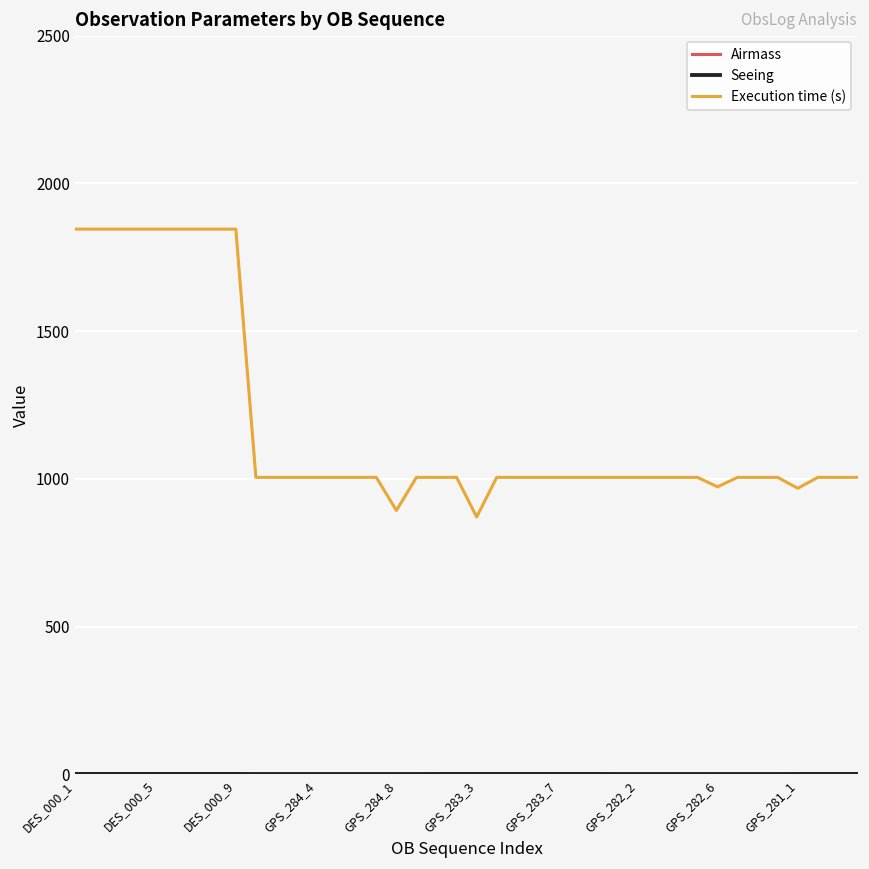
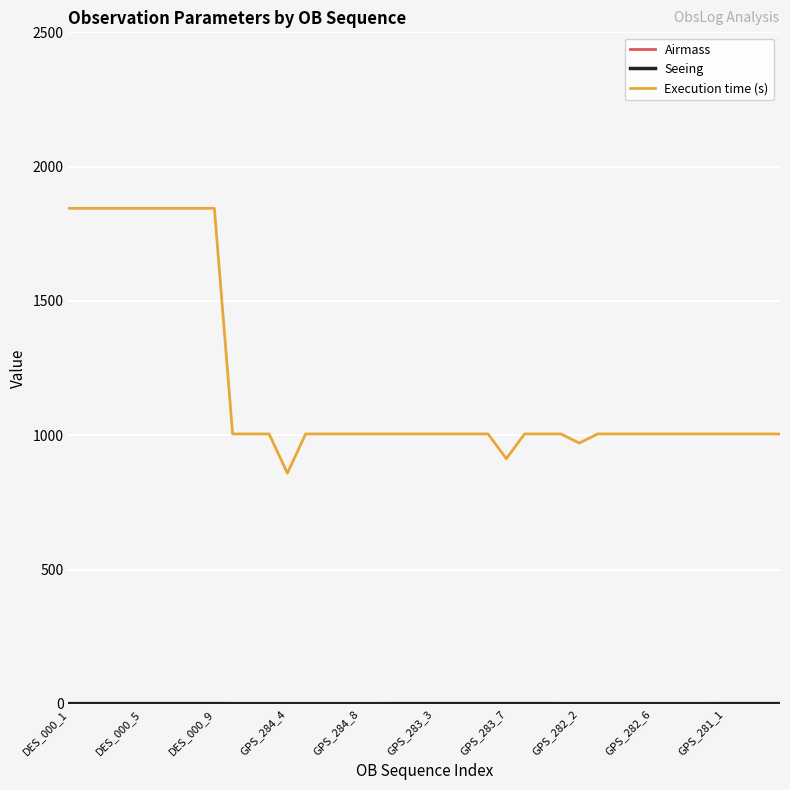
Execution time (s), GPS_284_4: 1010 -> 860
Execution time (s), GPS_284_8: 890 -> 1010
Execution time (s), GPS_283_3: 870 -> 1010
Execution time (s), GPS_283_7: 1010 -> 910
Execution time (s), GPS_282_2: 1010 -> 970
Execution time (s), GPS_282_6: 970 -> 1010
Execution time (s), GPS_281_1: 970 -> 1010
